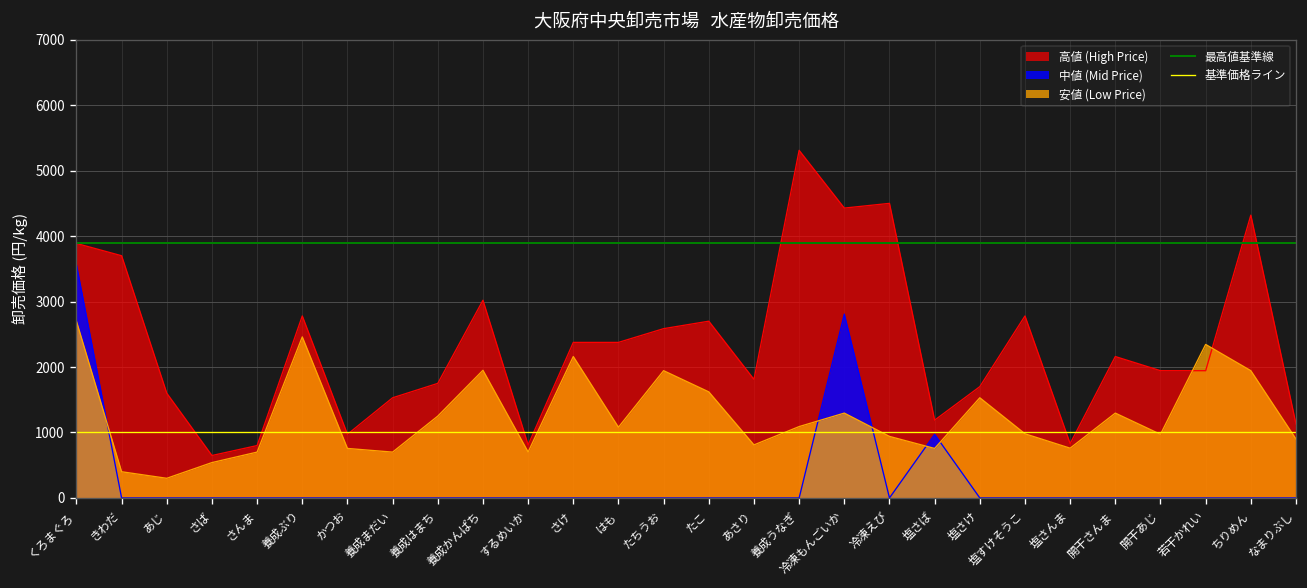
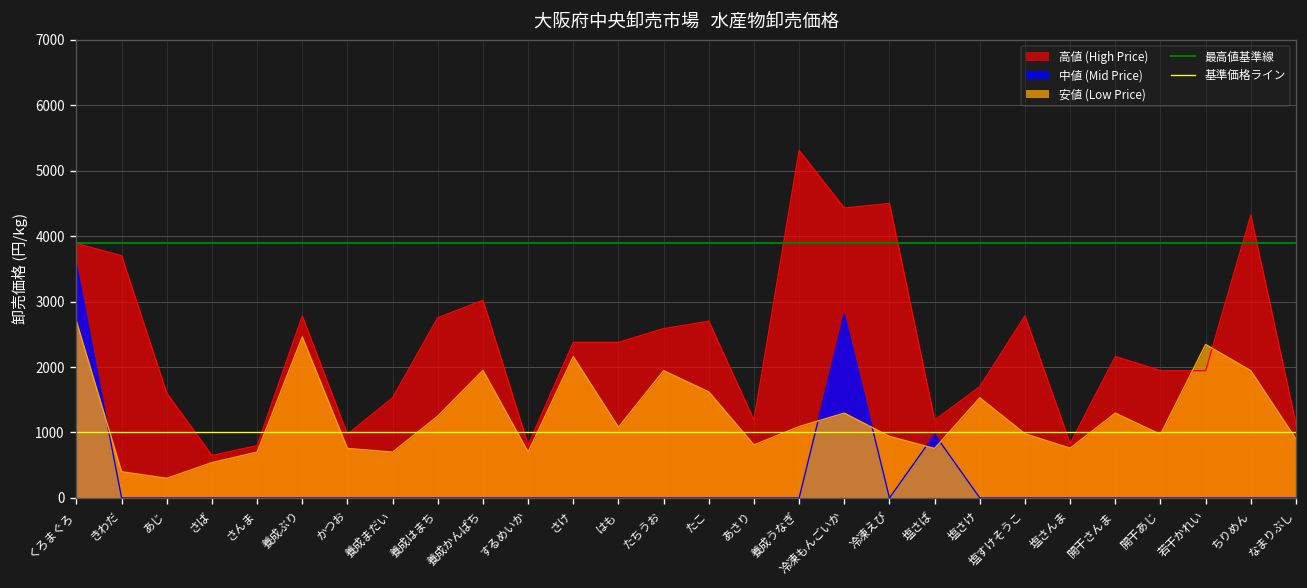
高値 (High Price), 養成はまち: 1800 -> 2800
高値 (High Price), あさり: 1800 -> 1200
